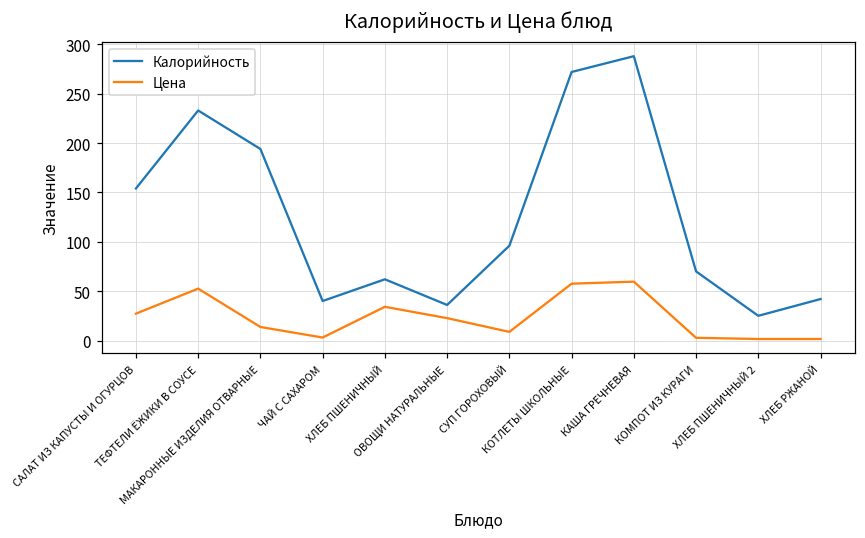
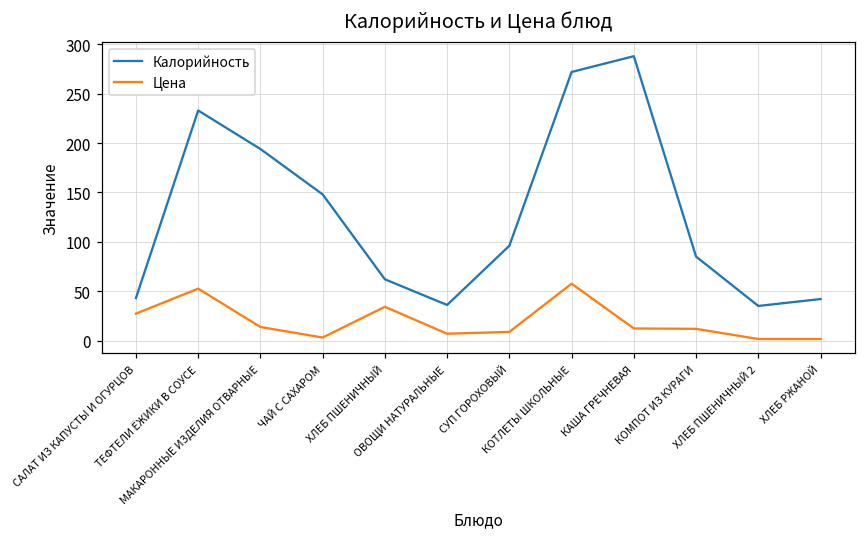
Калорийность, САЛАТ ИЗ КАПУСТЫ И ОГУРЦОВ: 150 -> 40
Калорийность, ЧАЙ С САХАРОМ: 40 -> 150
Цена, ОВОЩИ НАТУРАЛЬНЫЕ: 20 -> 10
Цена, КАША ГРЕЧНЕВАЯ: 60 -> 10
Калорийность, КОМПОТ ИЗ КУРАГИ: 70 -> 90
Цена, КОМПОТ ИЗ КУРАГИ: 0 -> 10
Калорийность, ХЛЕБ ПШЕНИЧНЫЙ 2: 30 -> 40
